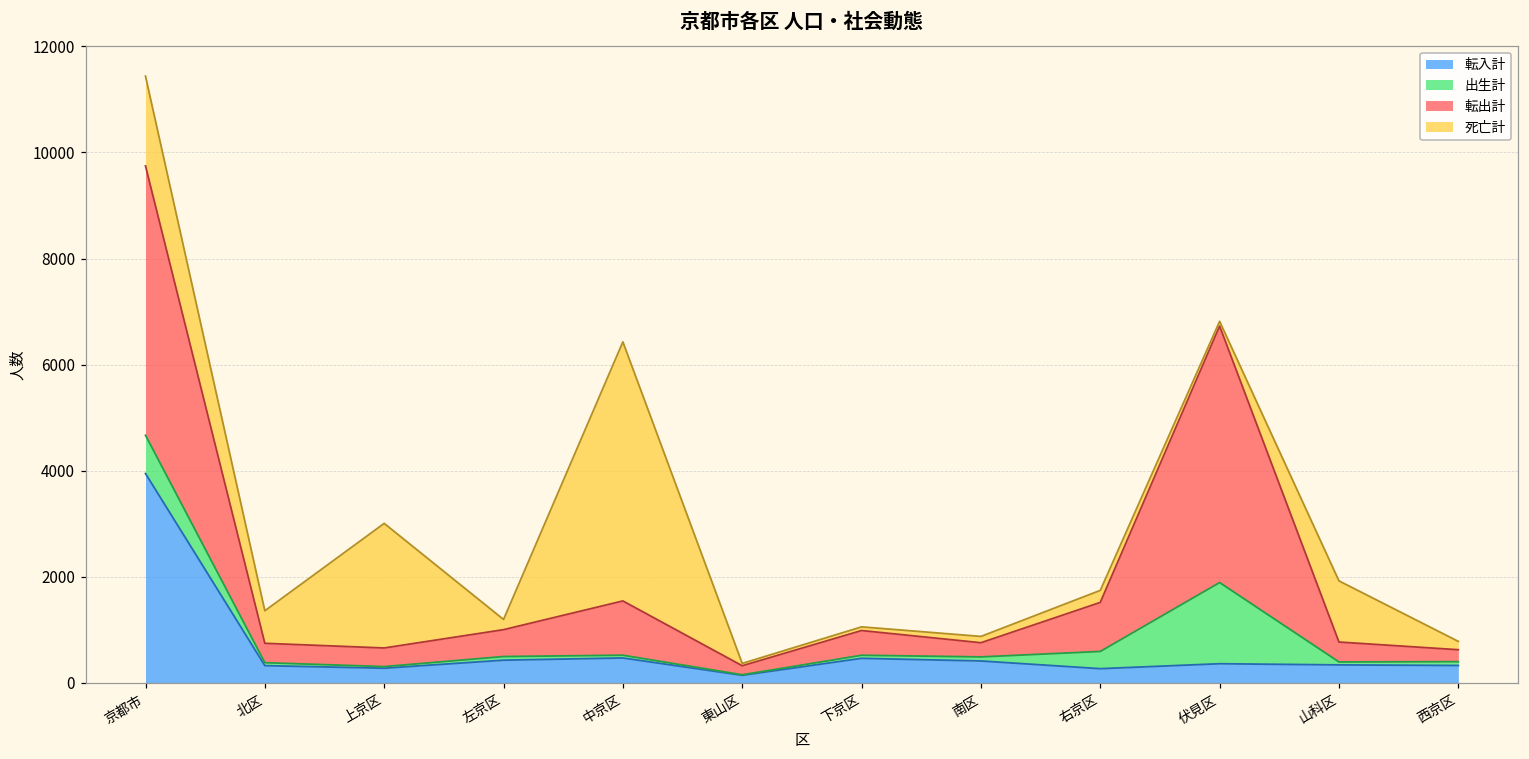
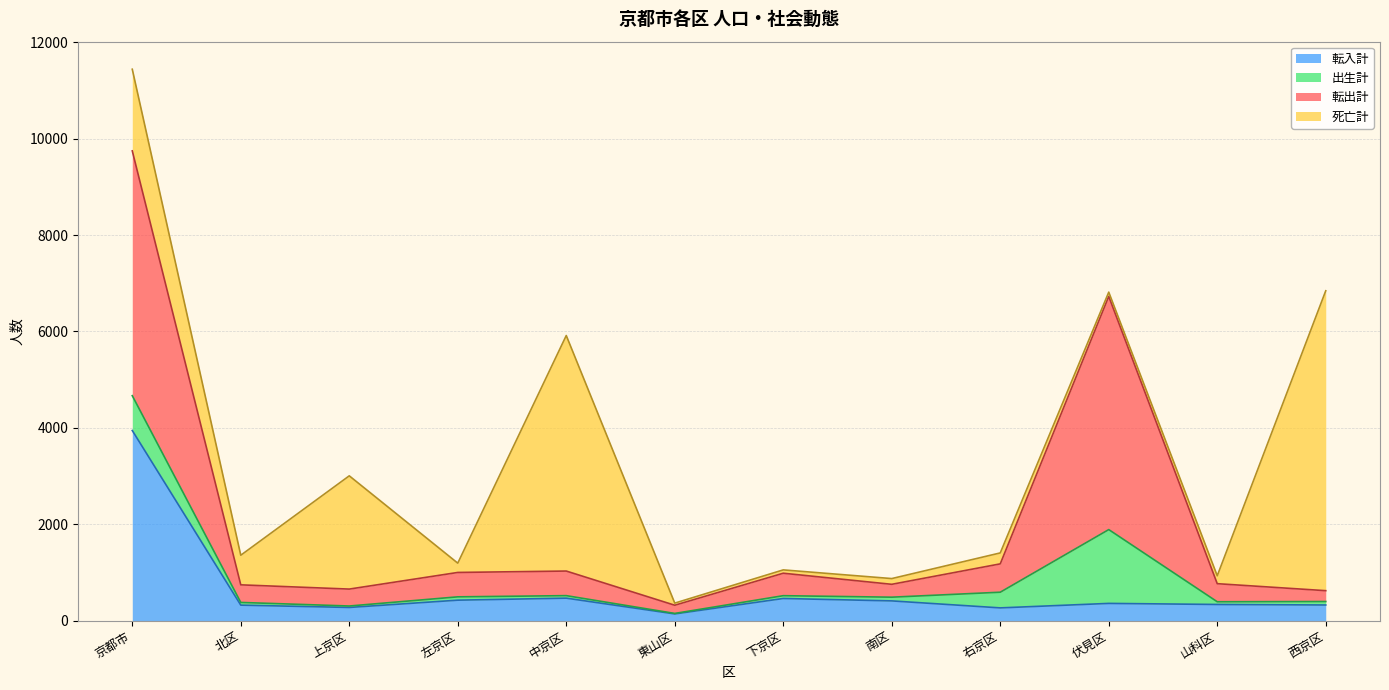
転出計, 中京区: 1000 -> 500
転出計, 右京区: 900 -> 600
死亡計, 山科区: 1200 -> 200
死亡計, 西京区: 200 -> 6200
